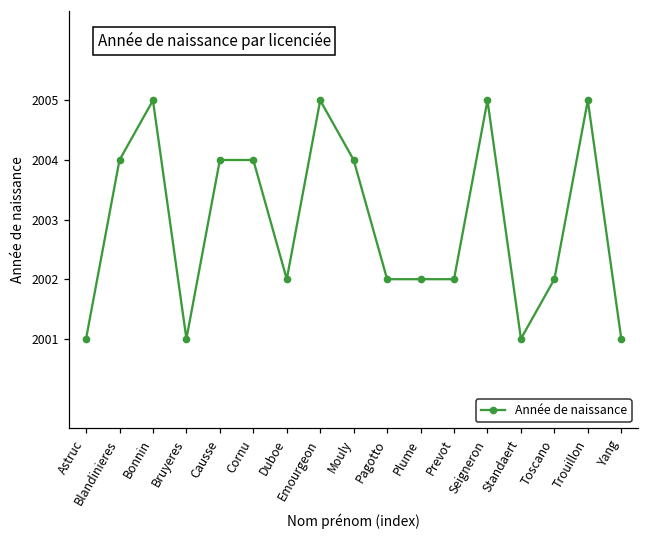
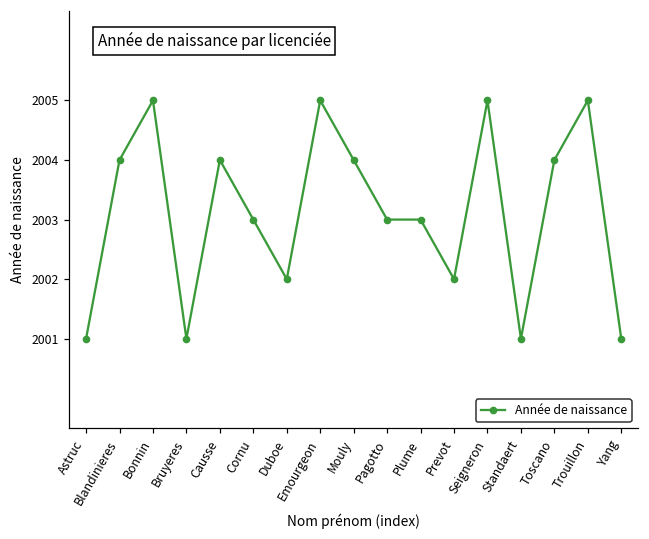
Cornu: 2004 -> 2003
Pagotto: 2002 -> 2003
Plume: 2002 -> 2003
Toscano: 2002 -> 2004
